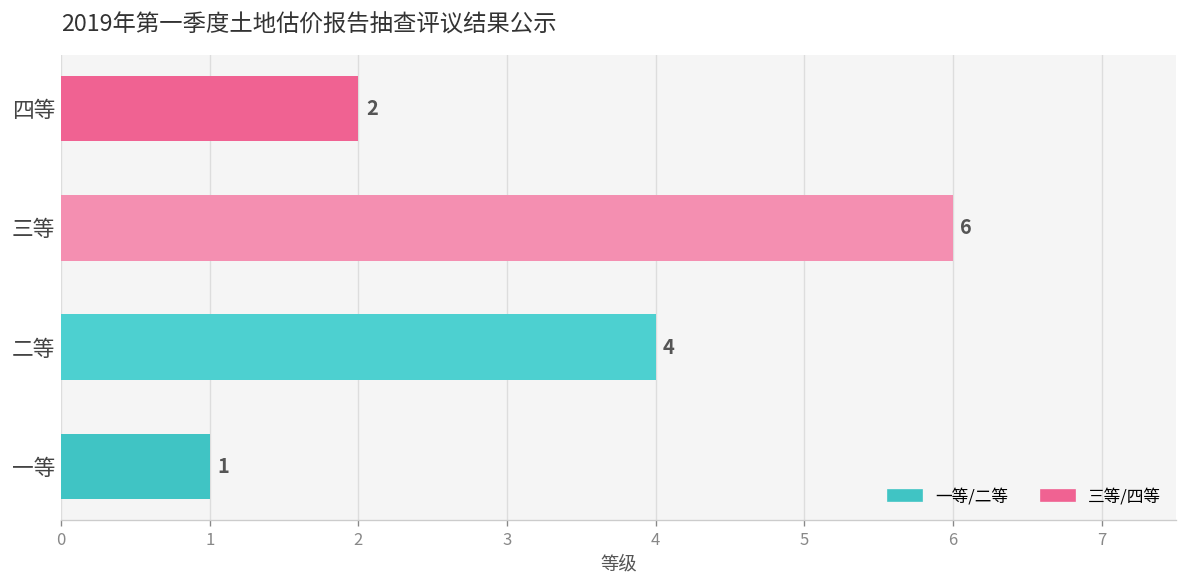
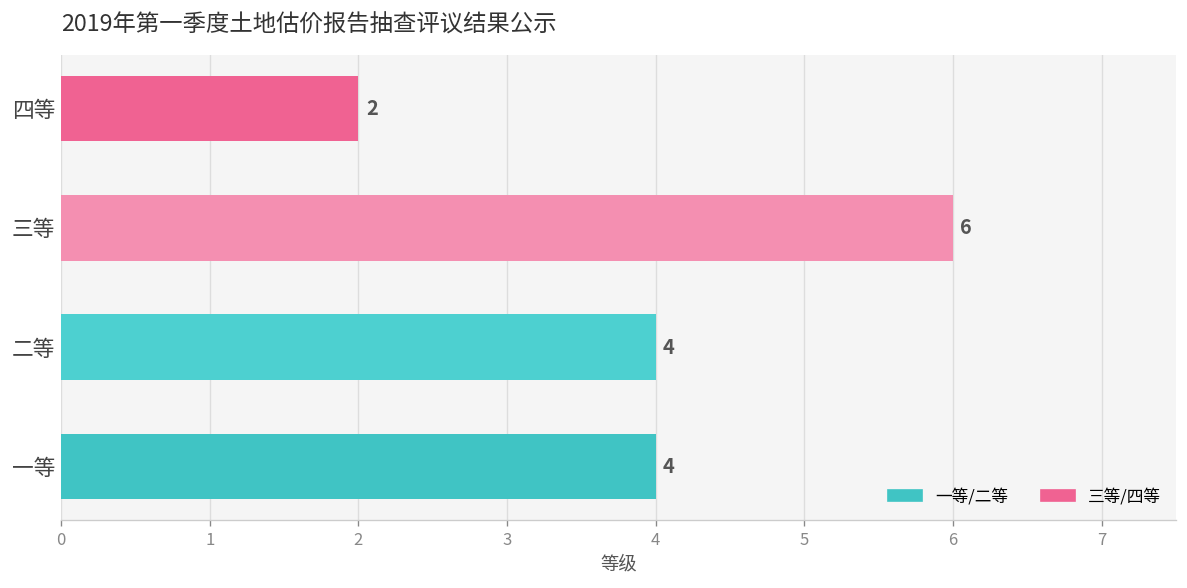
一等: 1 -> 4
